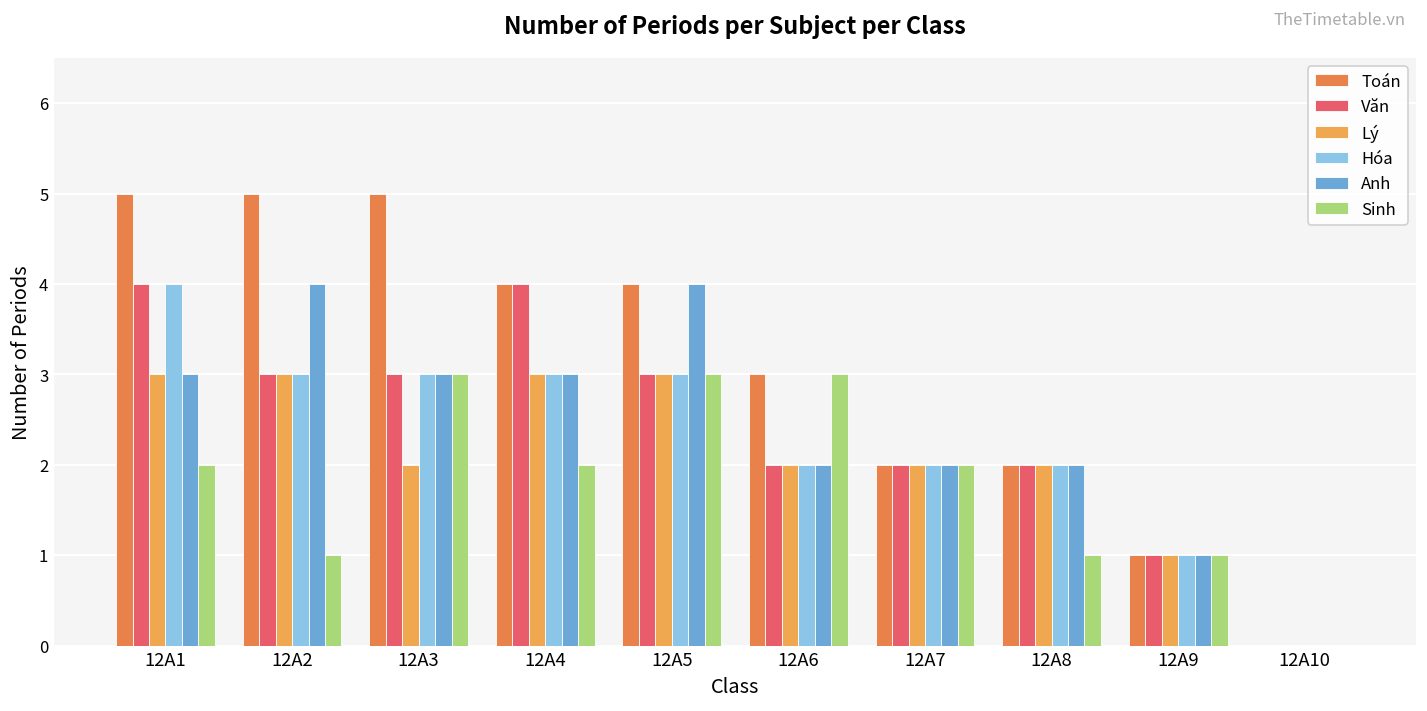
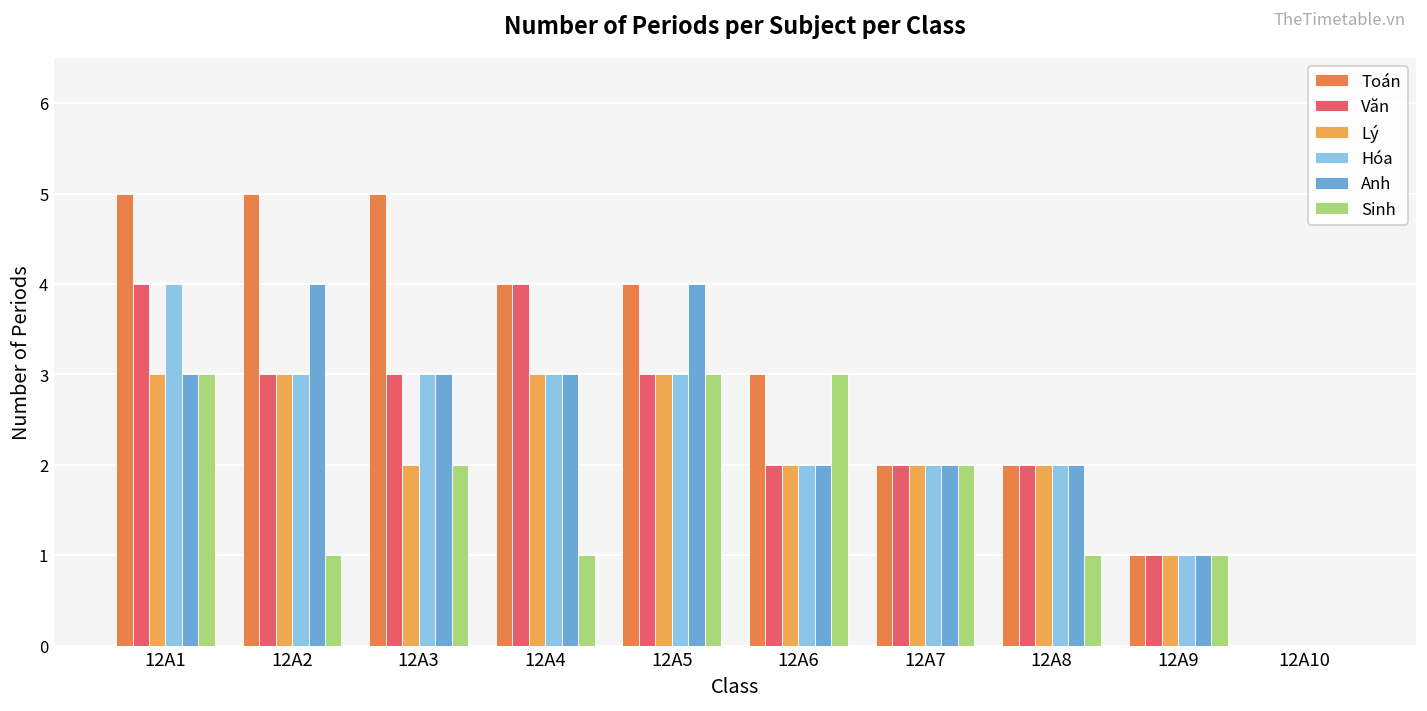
Sinh, 12A1: 2 -> 3
Sinh, 12A3: 3 -> 2
Sinh, 12A4: 2 -> 1
